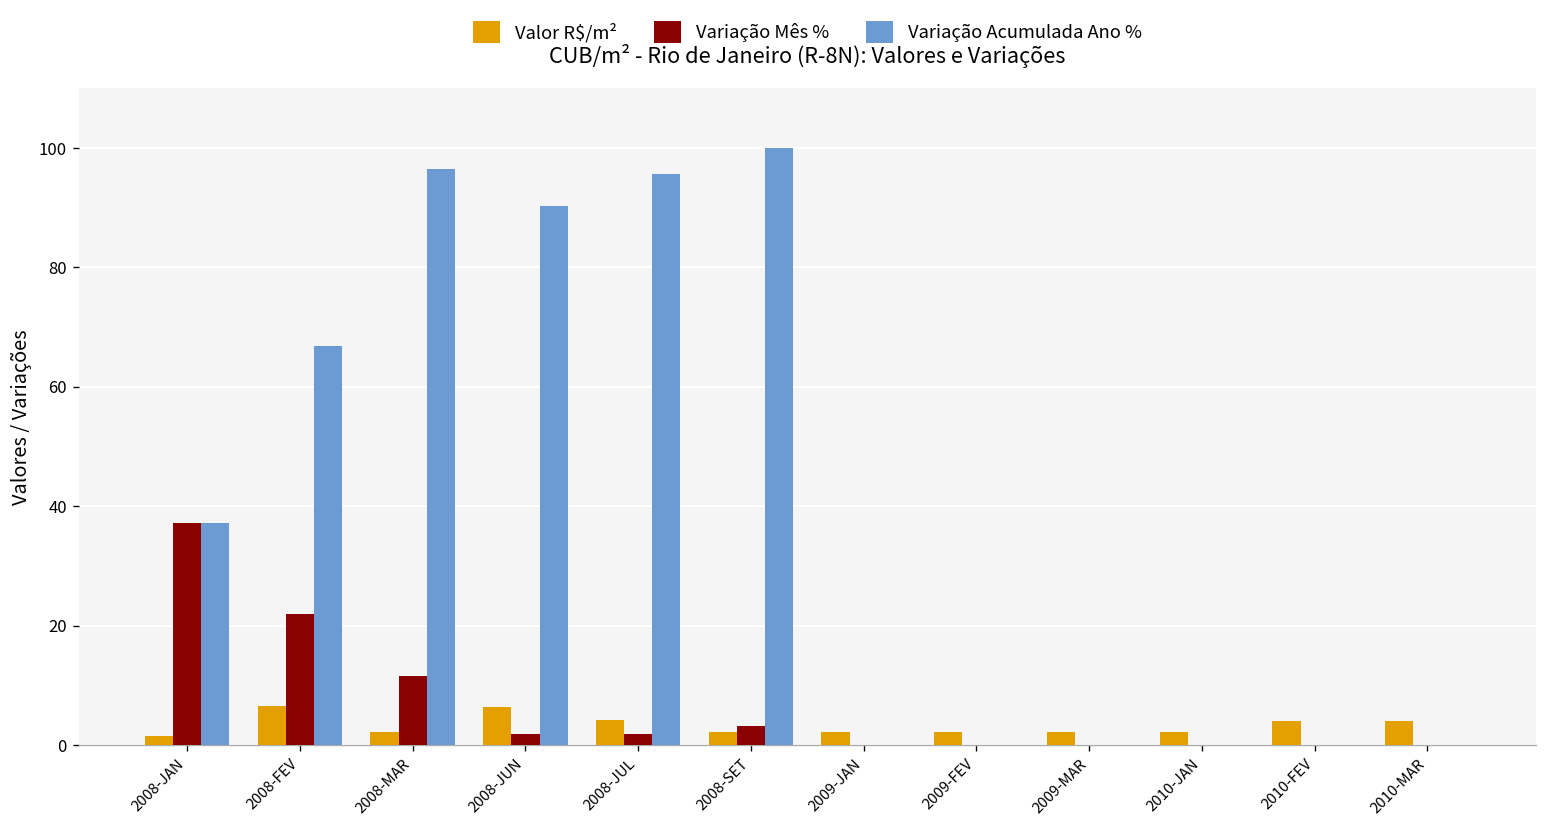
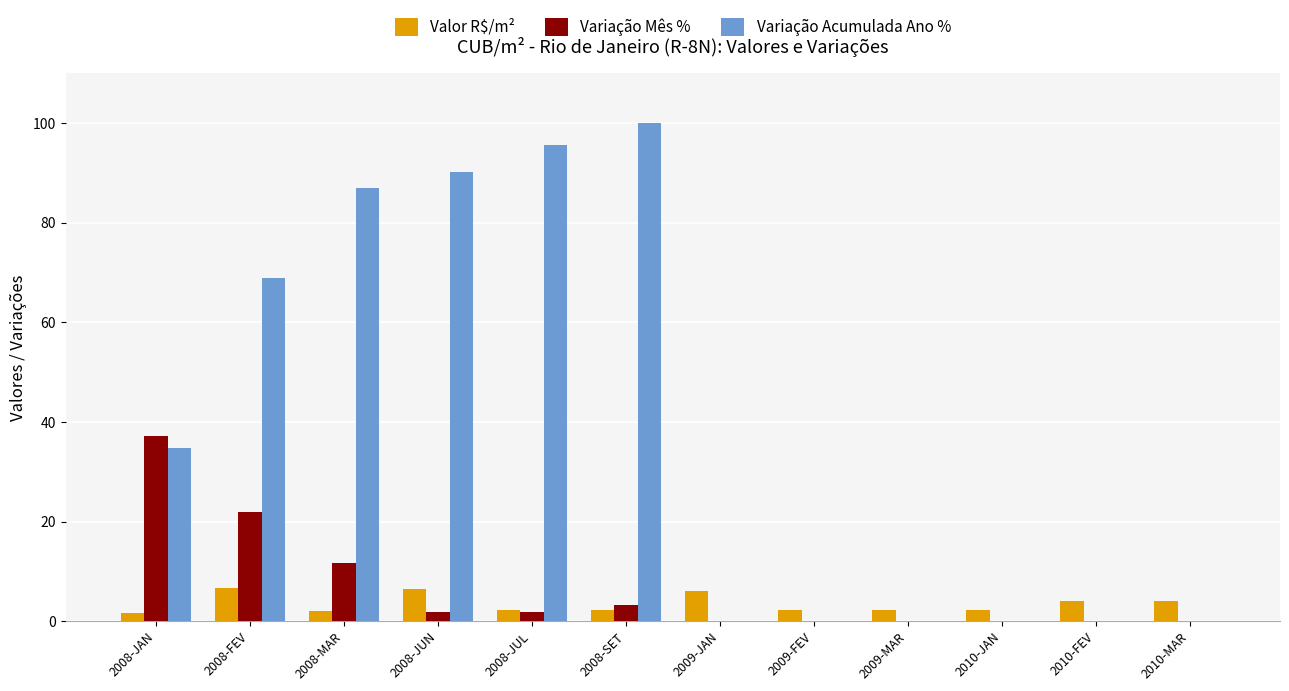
Variação Acumulada Ano %, 2008-JAN: 37 -> 35
Variação Acumulada Ano %, 2008-FEV: 67 -> 69
Variação Acumulada Ano %, 2008-MAR: 96 -> 87
Valor R$/m², 2008-JUL: 4 -> 2
Valor R$/m², 2009-JAN: 2 -> 6
